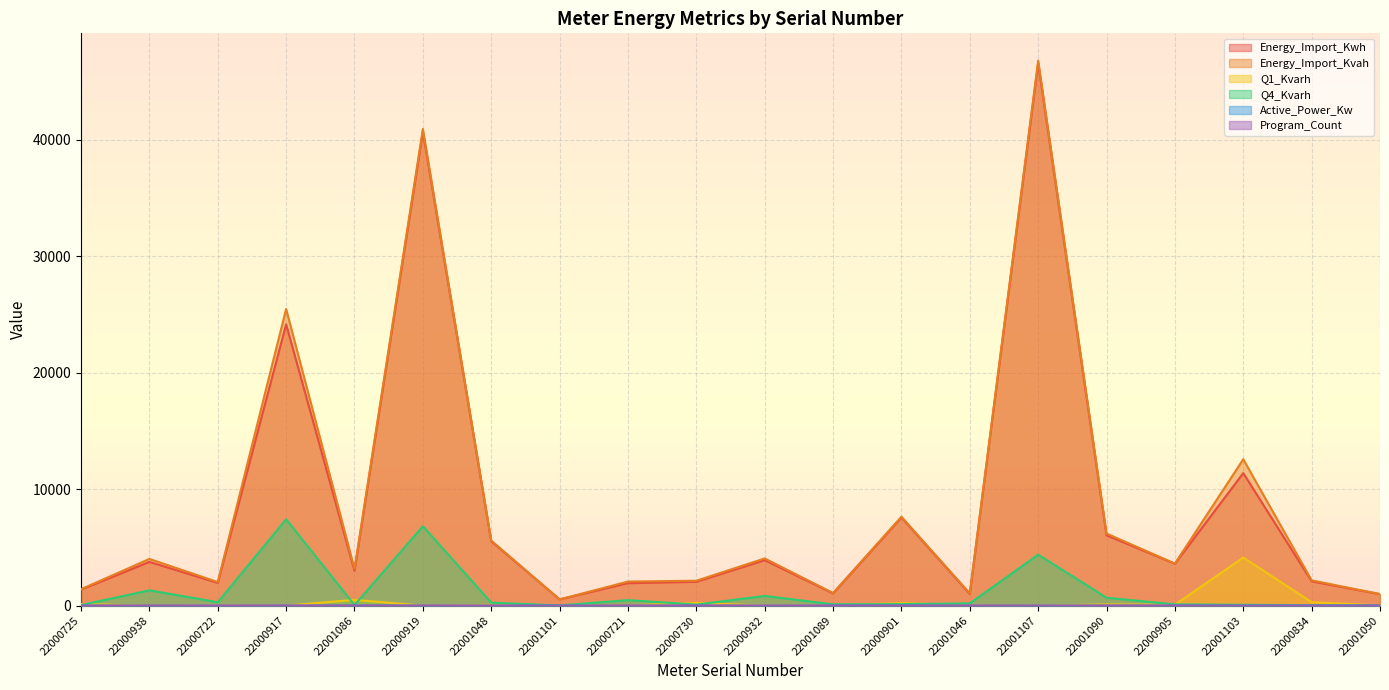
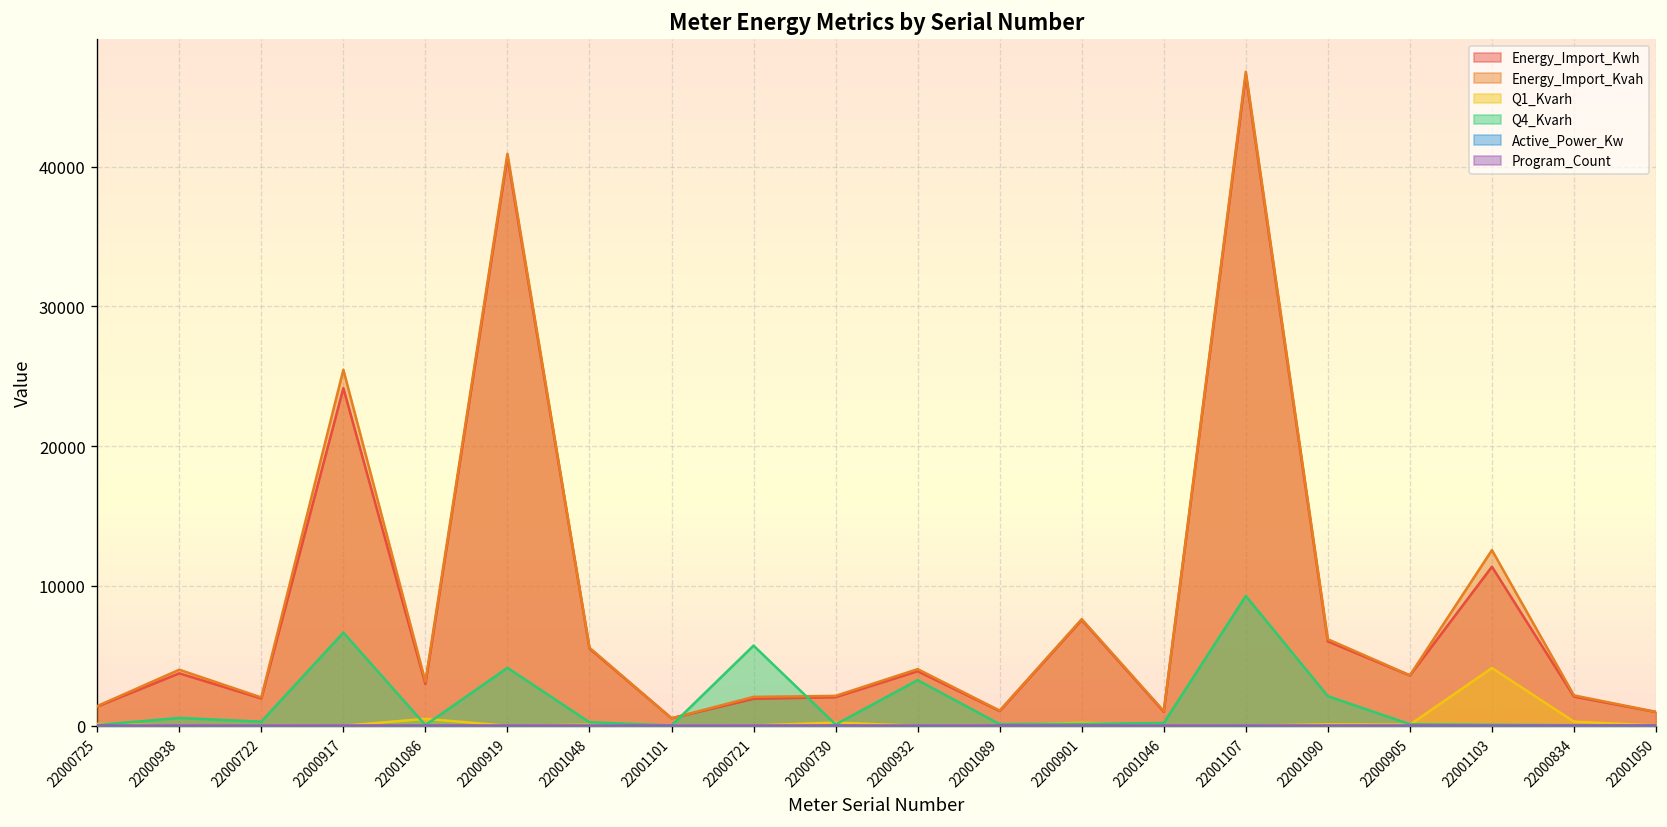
Q4_Kvarh, 22000938: 1300 -> 600
Q4_Kvarh, 22000917: 7400 -> 6700
Q4_Kvarh, 22000919: 6800 -> 4100
Q4_Kvarh, 22000721: 500 -> 5700
Q4_Kvarh, 22000932: 800 -> 3300
Q4_Kvarh, 22001107: 4400 -> 9300
Q4_Kvarh, 22001090: 700 -> 2100
